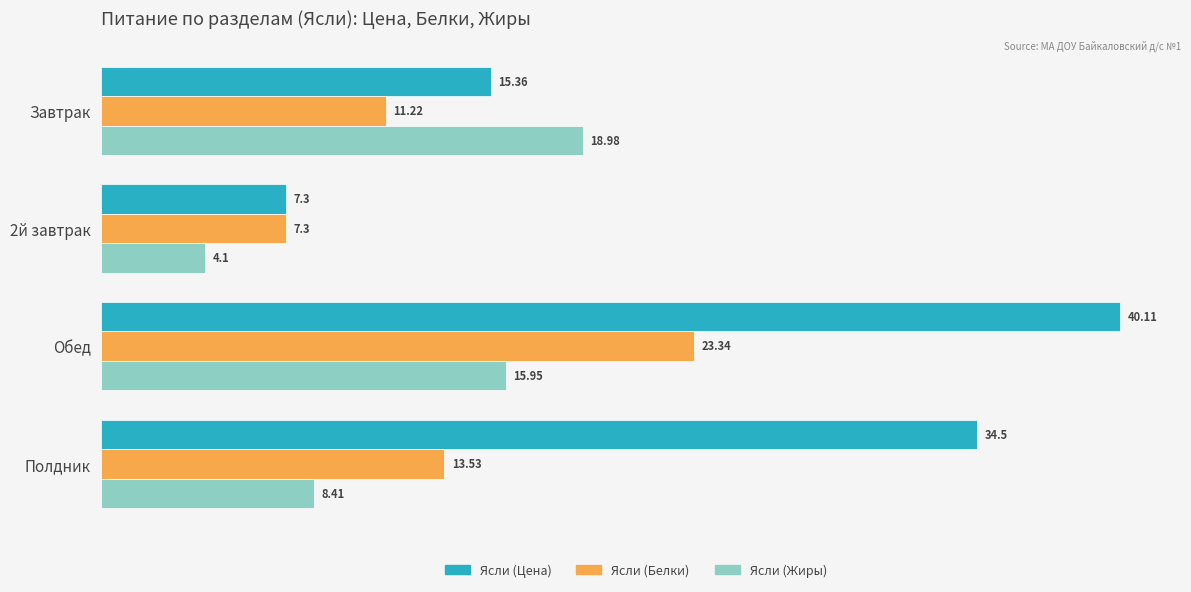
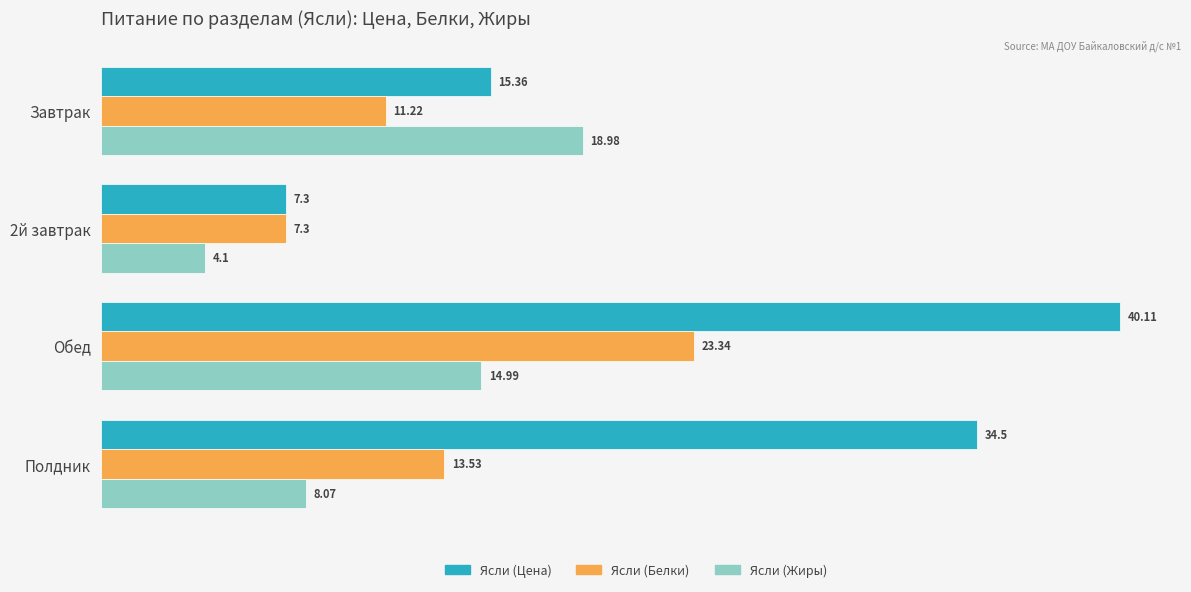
Ясли (Жиры), Обед: 15.95 -> 14.99
Ясли (Жиры), Полдник: 8.41 -> 8.07
